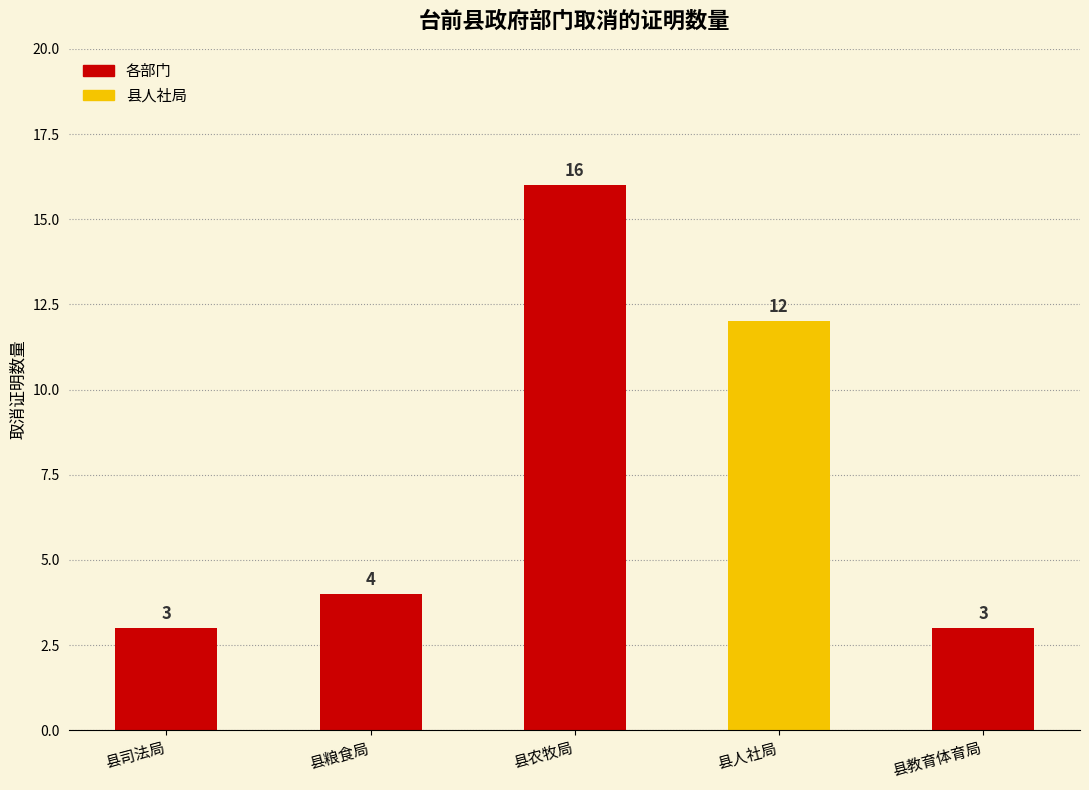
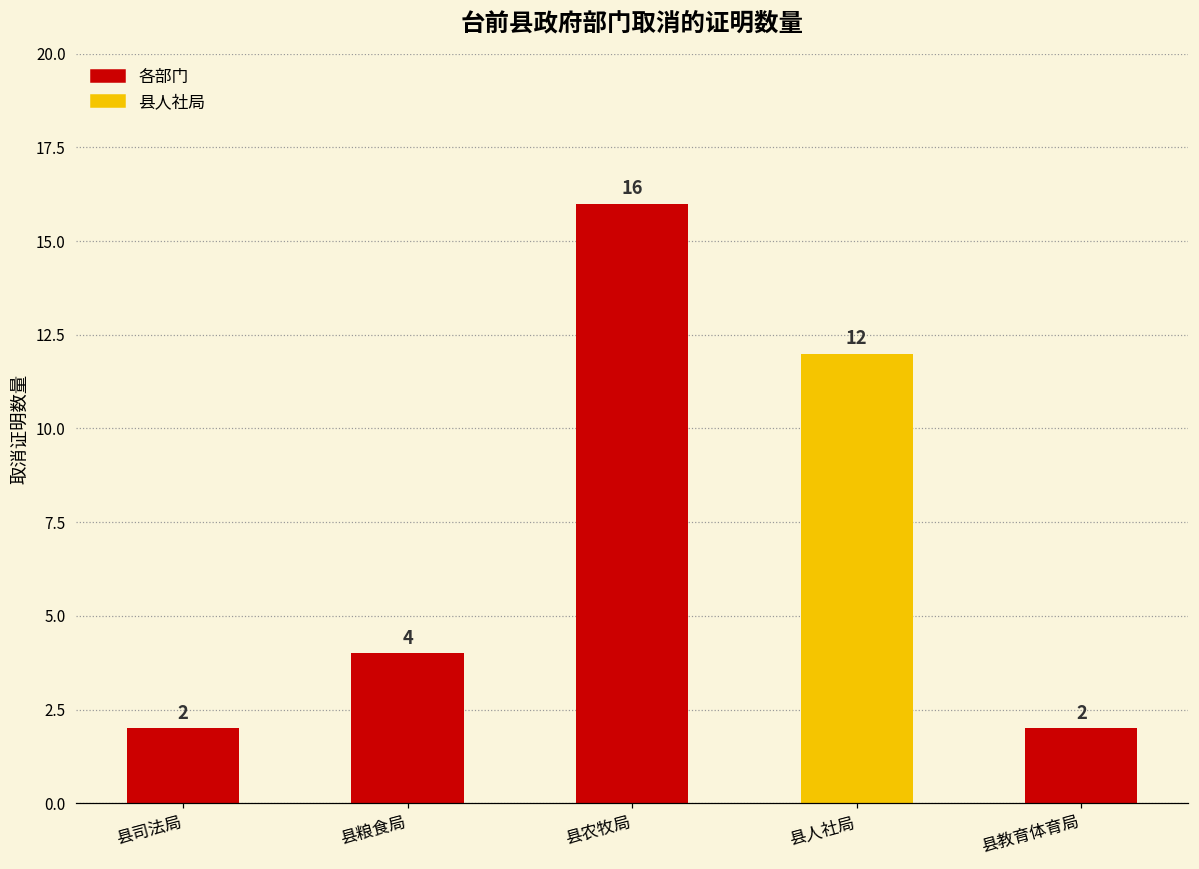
县司法局: 3 -> 2
县教育体育局: 3 -> 2
